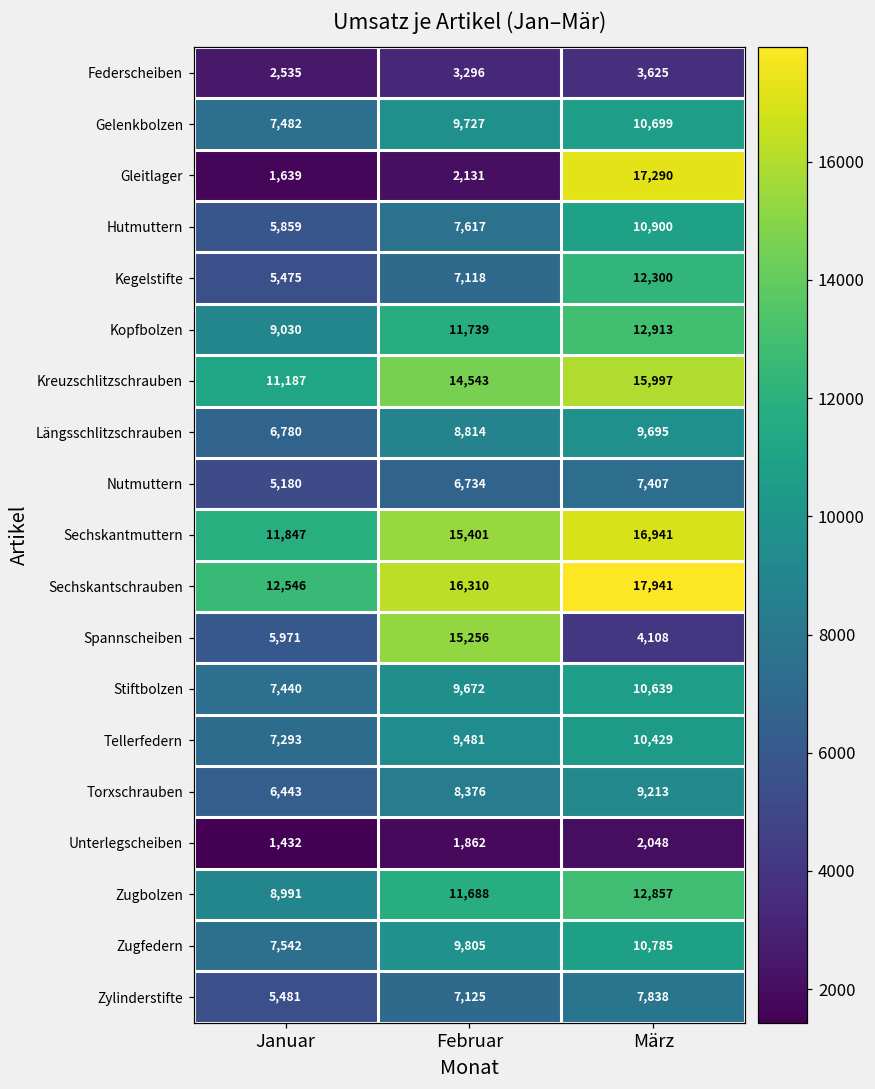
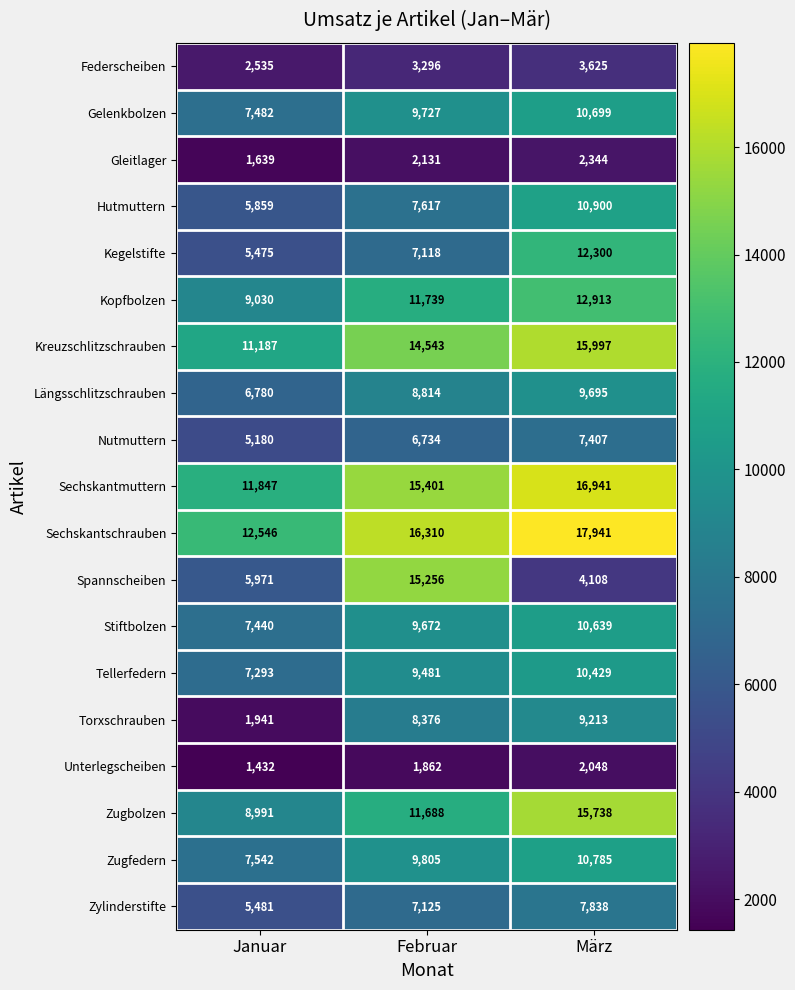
Gleitlager, März: 17,290 -> 2,344
Torxschrauben, Januar: 6,443 -> 1,941
Zugbolzen, März: 12,857 -> 15,738
